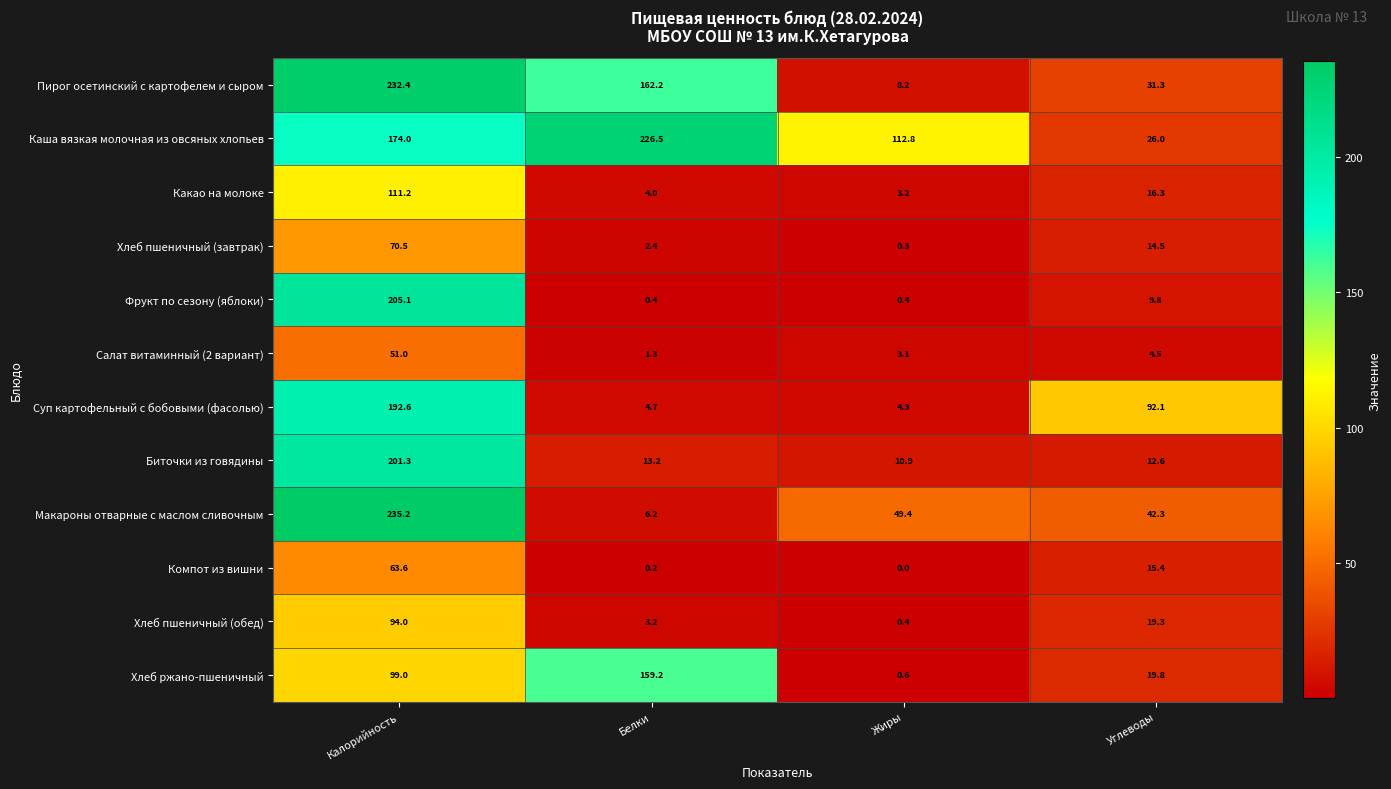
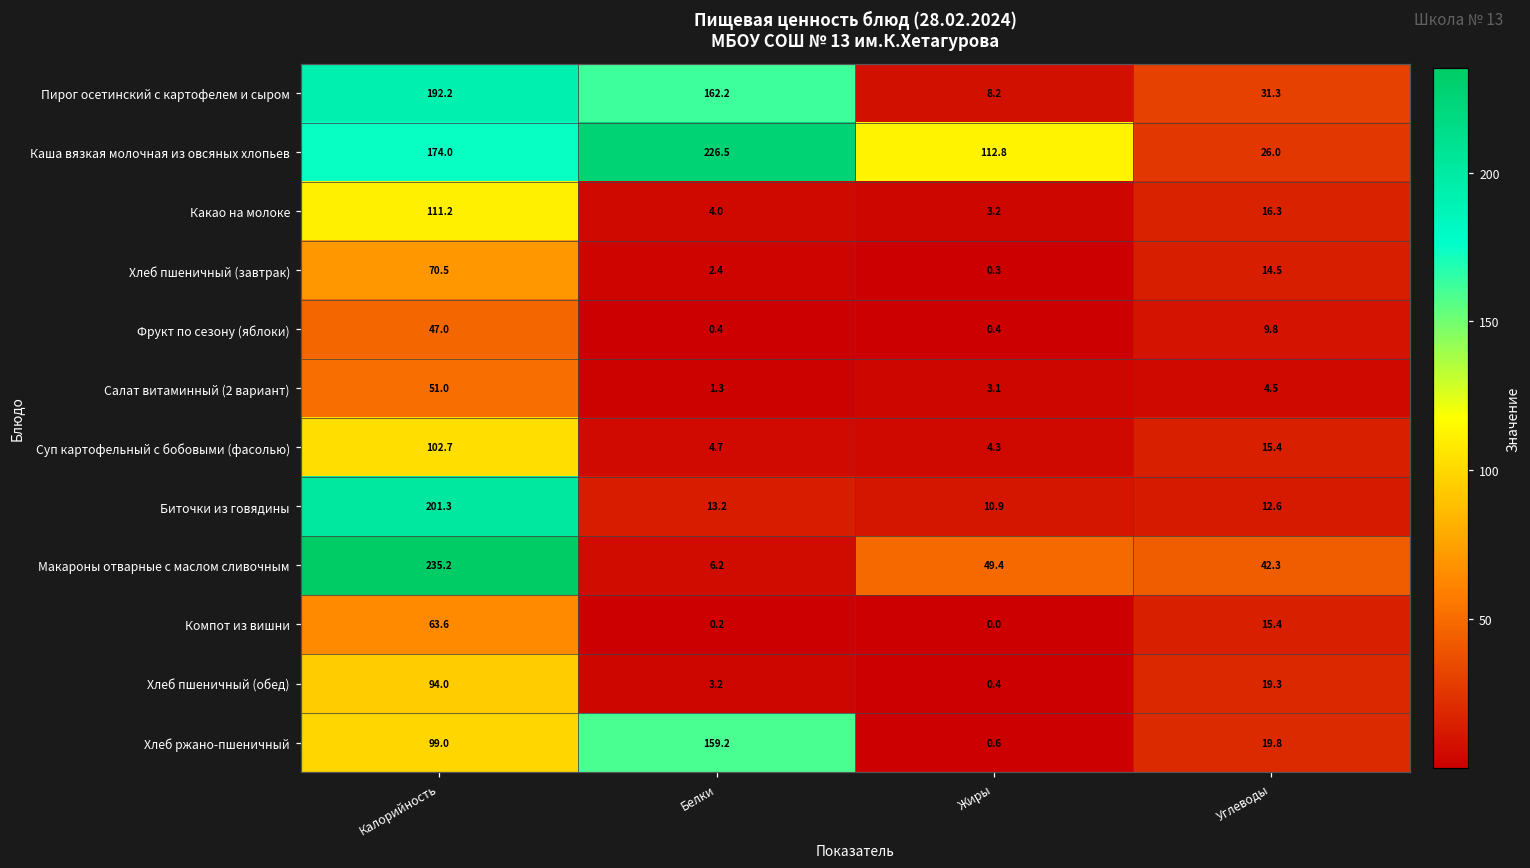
Пирог осетинский с картофелем и сыром, Калорийность: 232.4 -> 192.2
Фрукт по сезону (яблоки), Калорийность: 205.1 -> 47.0
Суп картофельный с бобовыми (фасолью), Калорийность: 192.6 -> 102.7
Суп картофельный с бобовыми (фасолью), Углеводы: 92.1 -> 15.4
